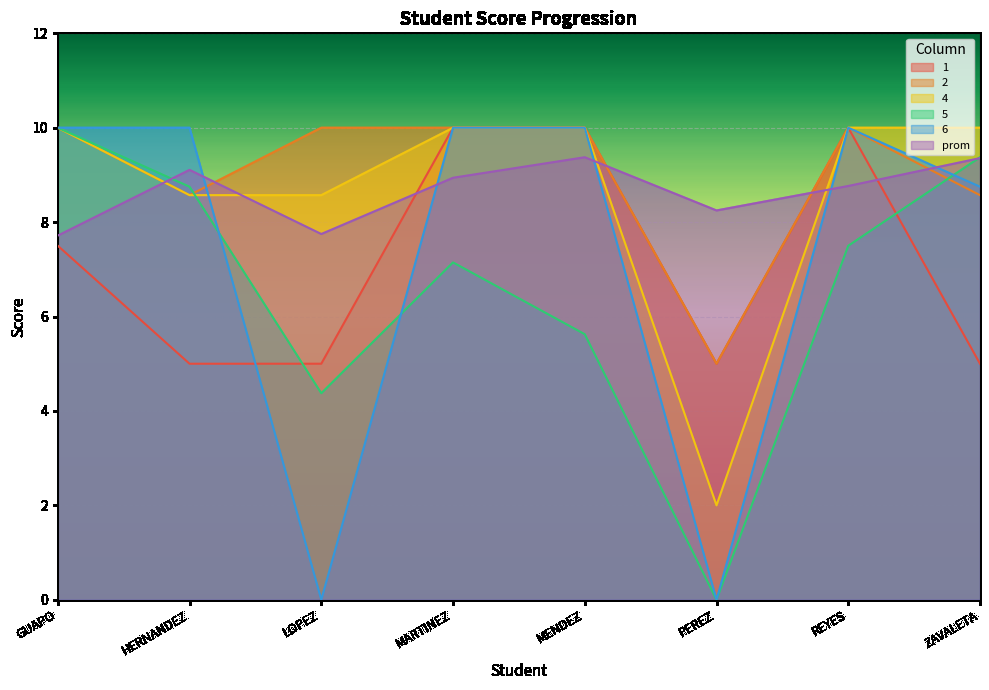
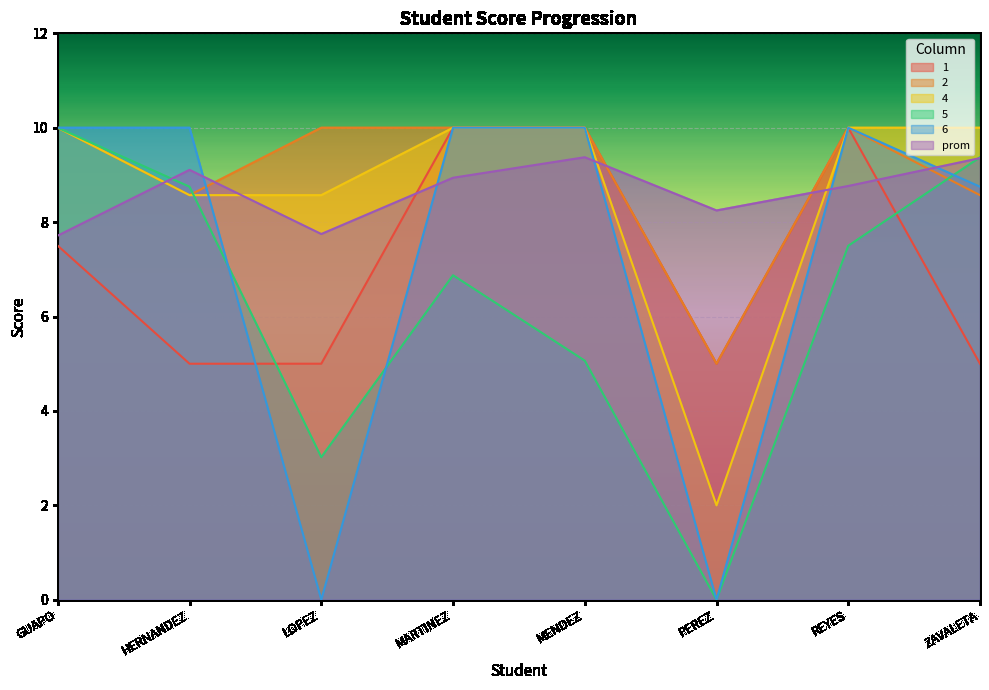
5, LOPEZ: 4.4 -> 3.0
5, MARTINEZ: 7.1 -> 6.9
5, MENDEZ: 5.6 -> 5.1
